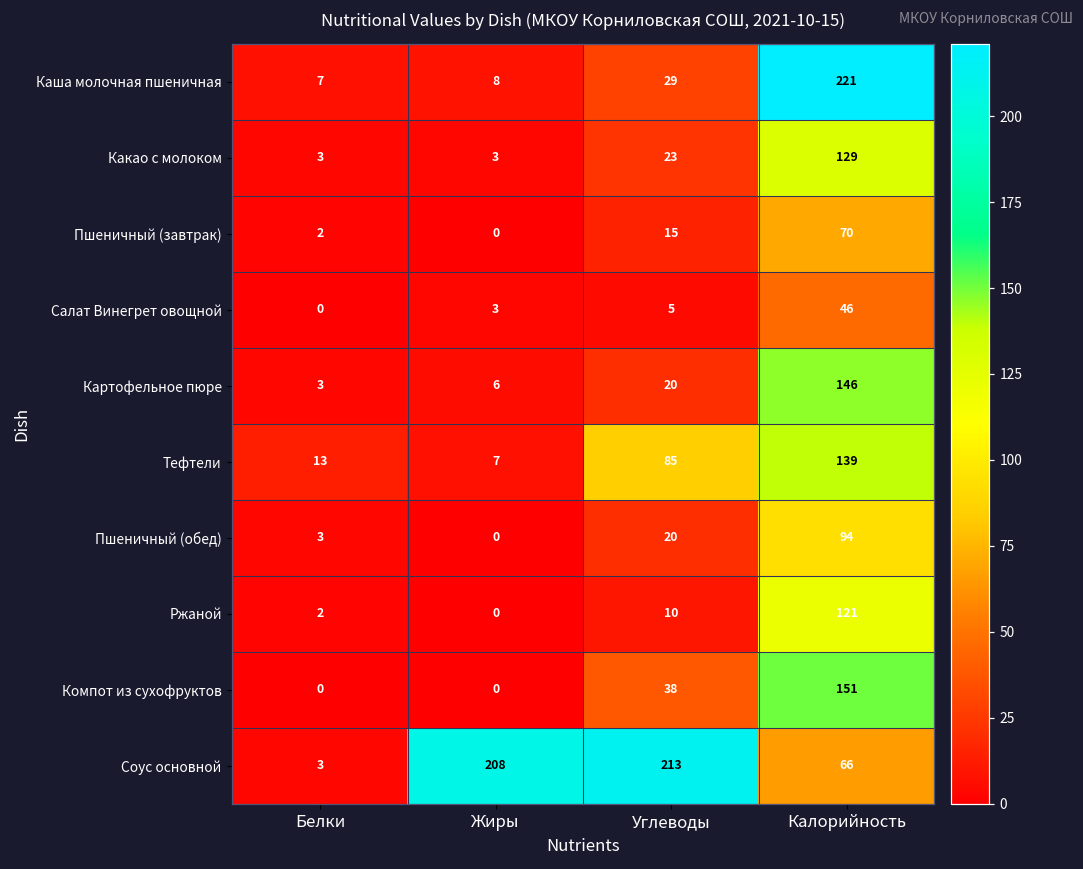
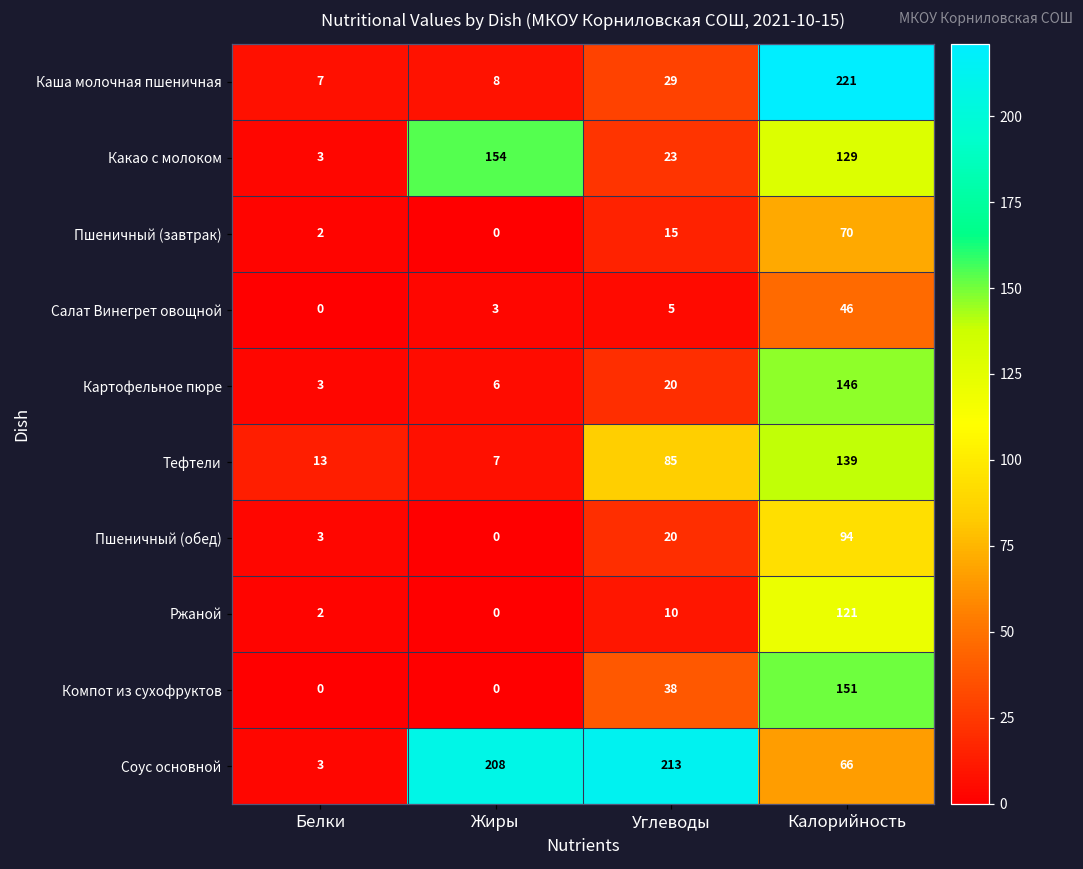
Какао с молоком, Жиры: 3 -> 154
